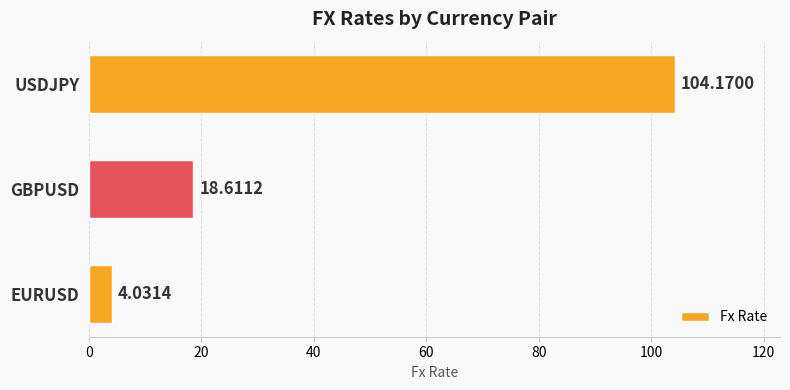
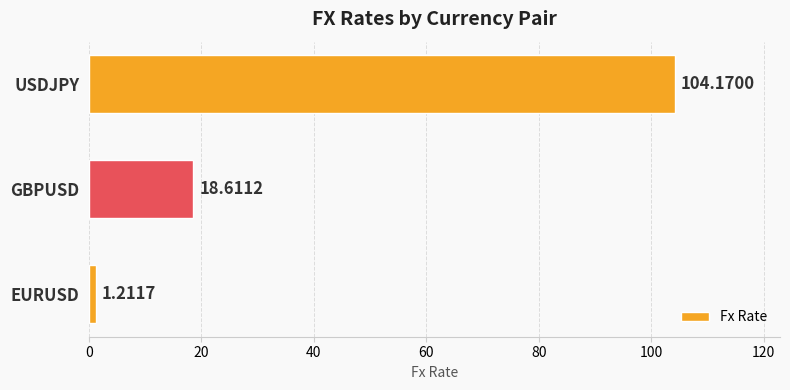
EURUSD: 4.0314 -> 1.2117
